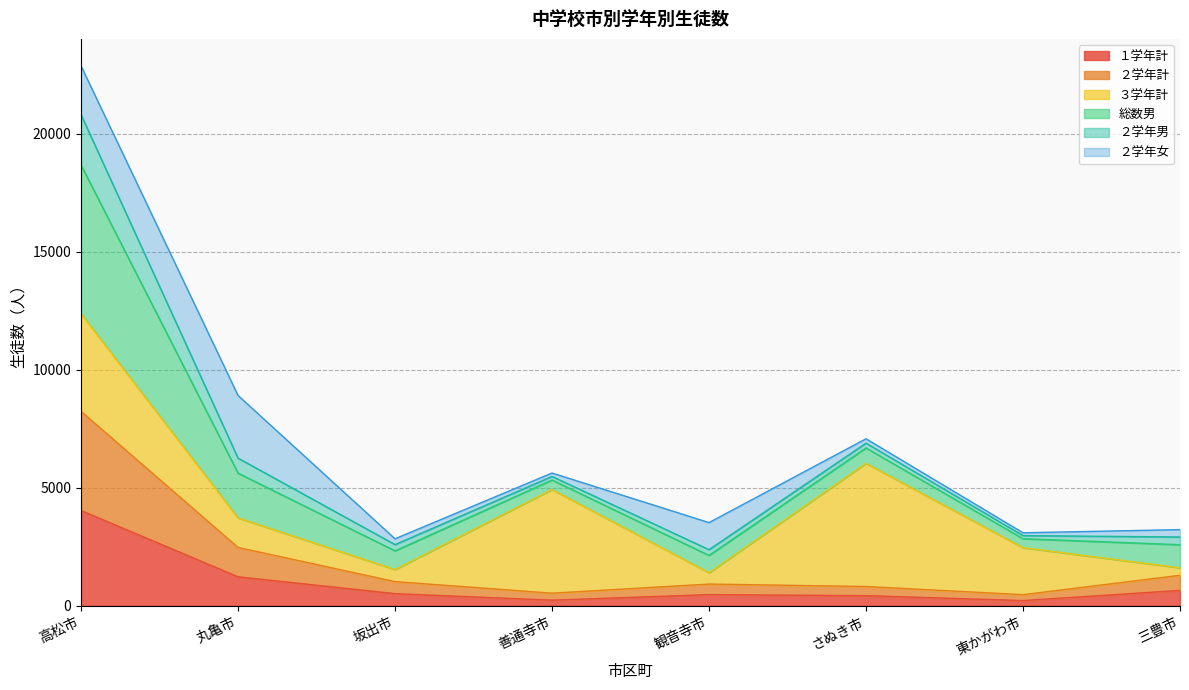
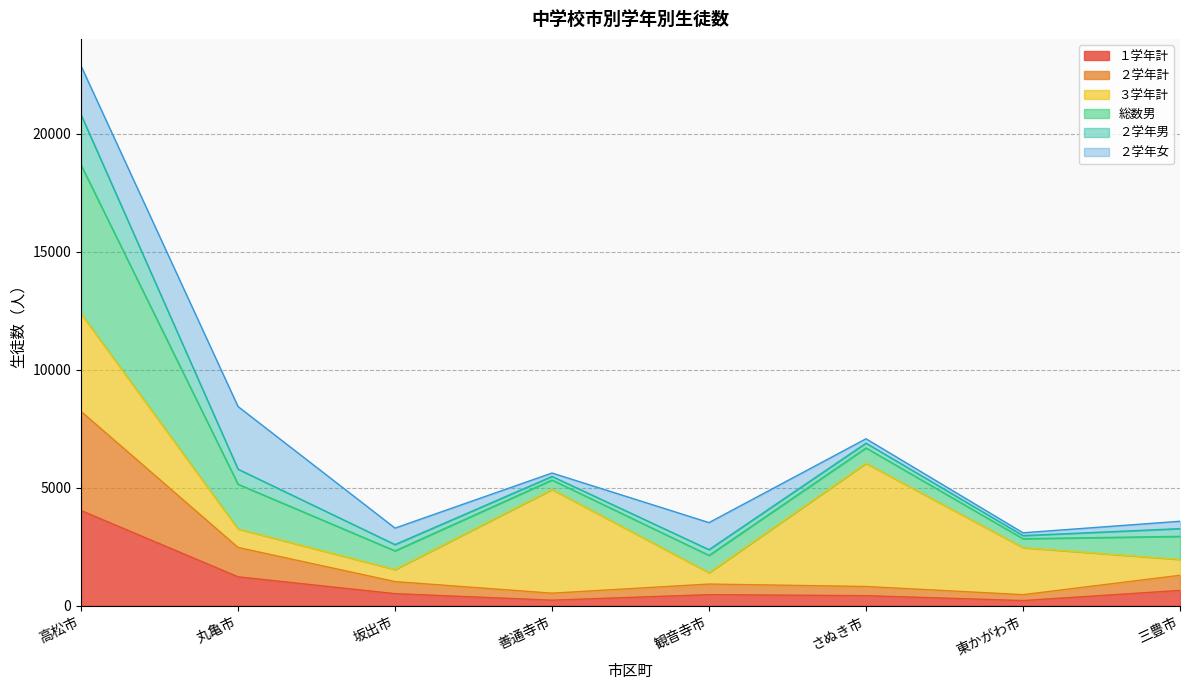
３学年計, 丸亀市: 1300 -> 800
２学年女, 坂出市: 200 -> 700
３学年計, 三豊市: 300 -> 700
